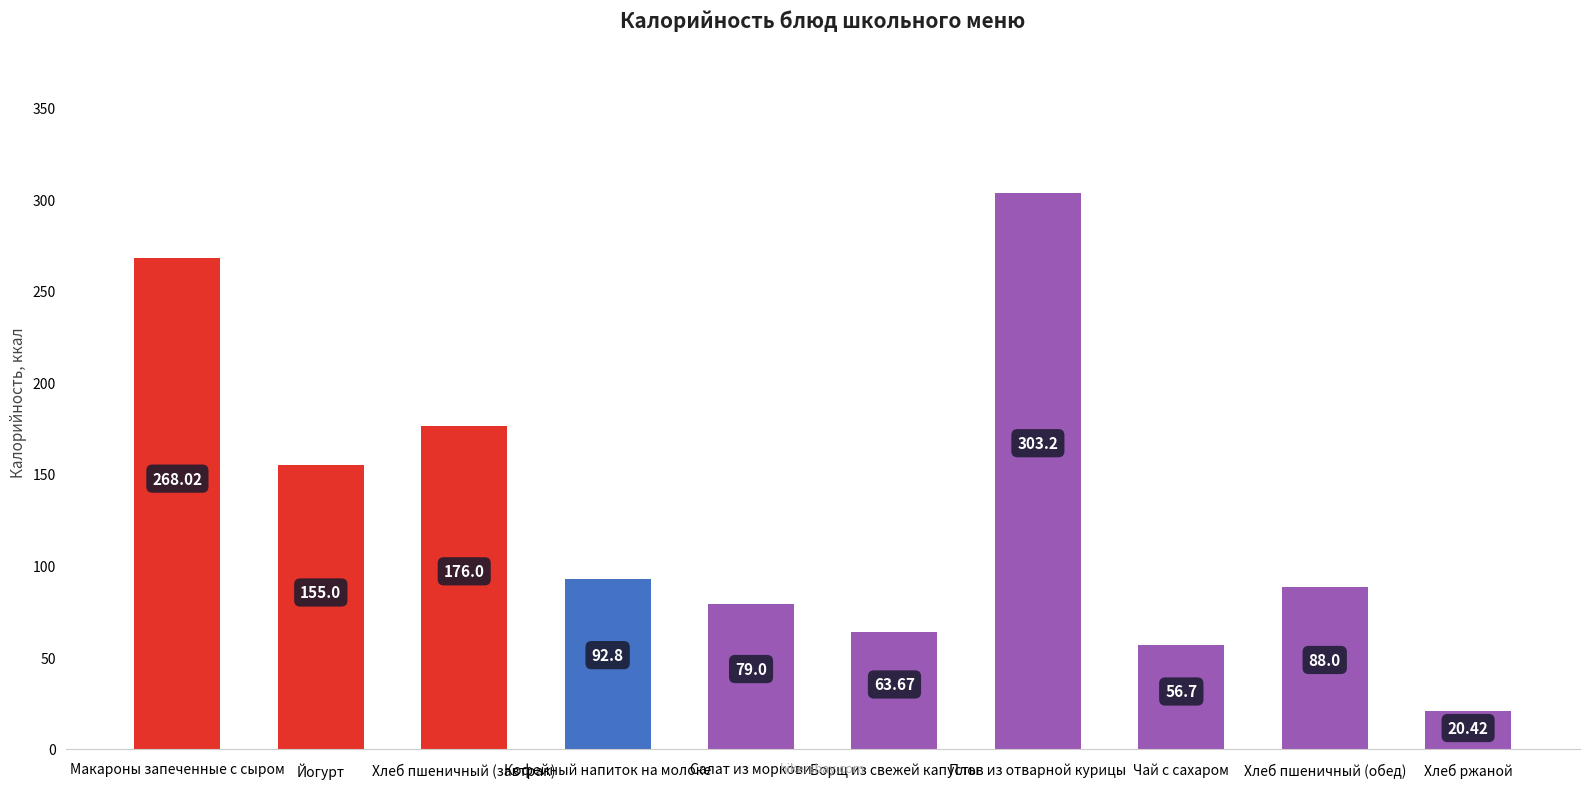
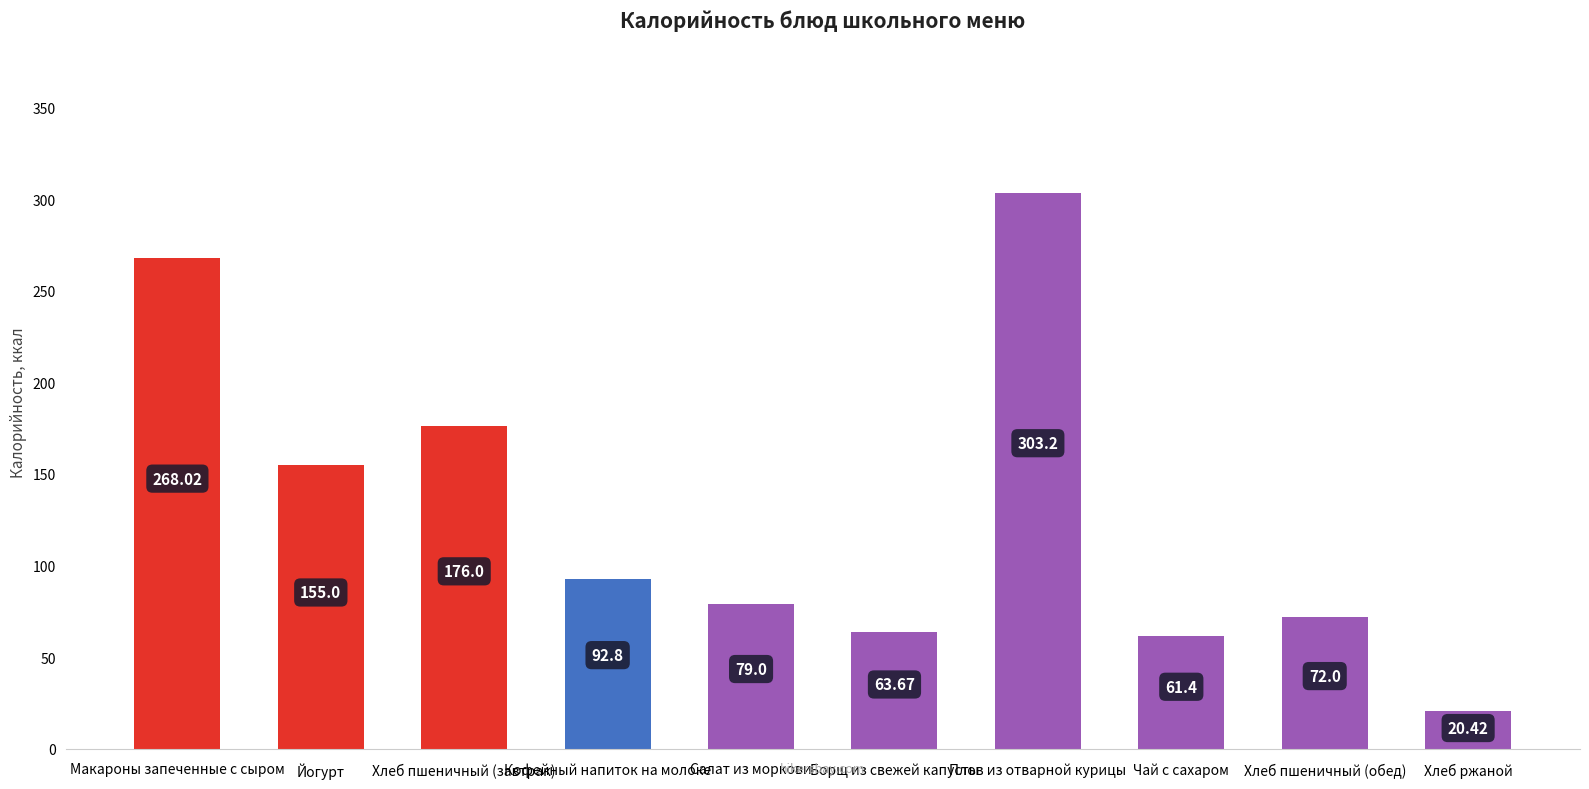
Чай с сахаром: 56.7 -> 61.4
Хлеб пшеничный (обед): 88.0 -> 72.0
